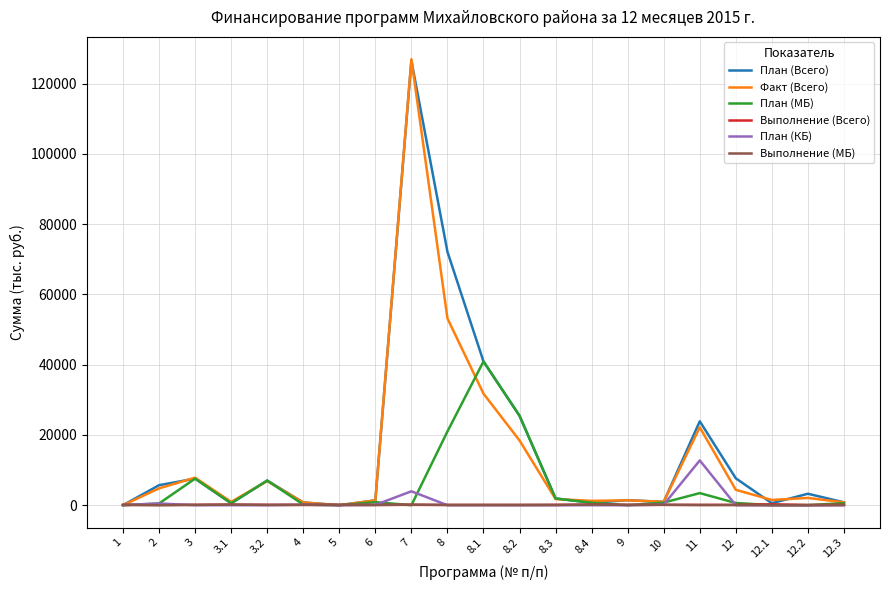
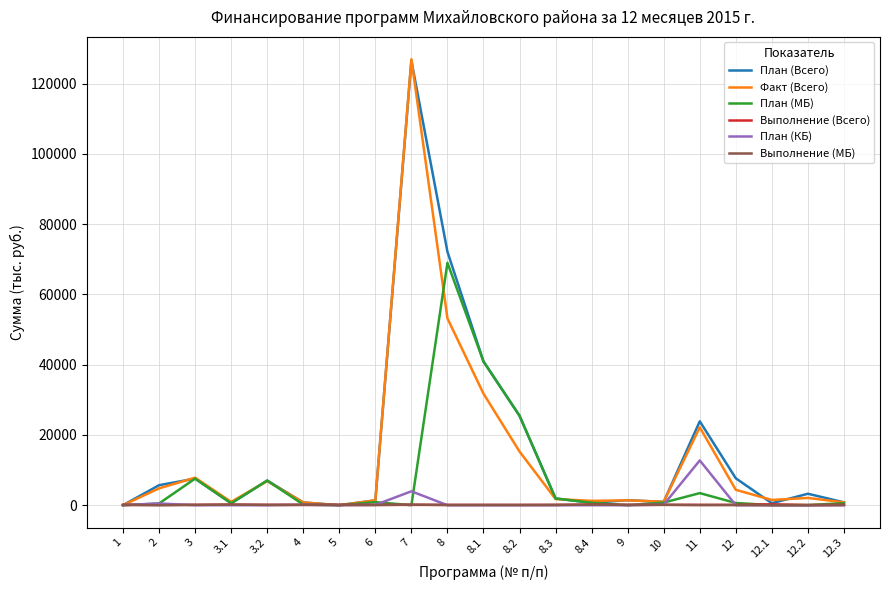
План (МБ), 8: 21000 -> 69000
Факт (Всего), 8.2: 18000 -> 15000
